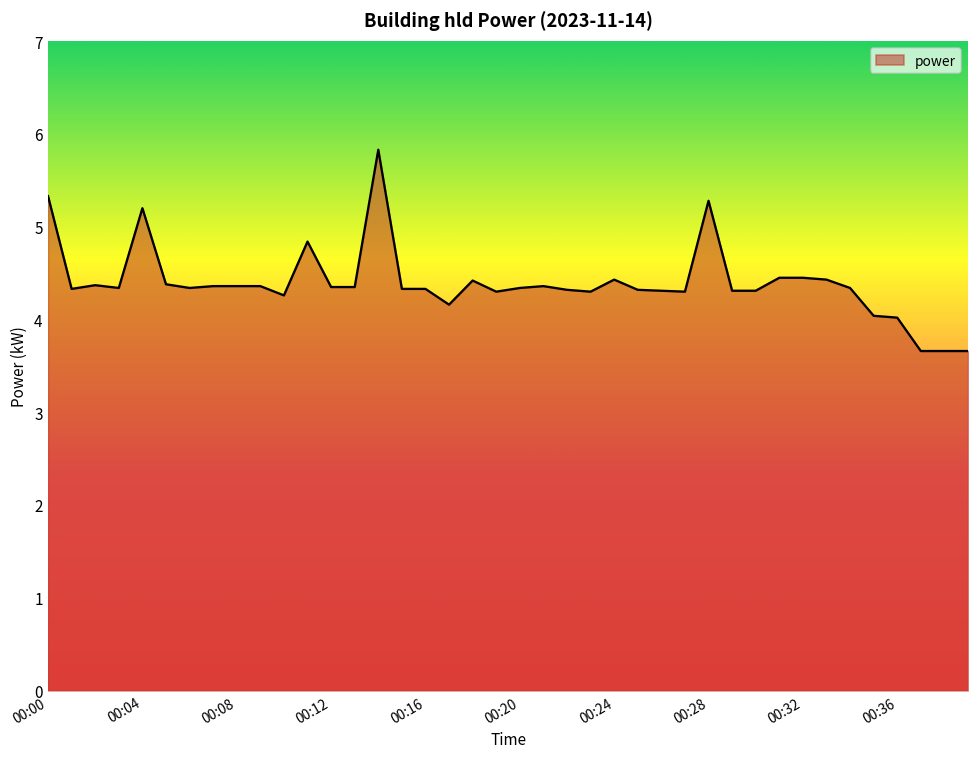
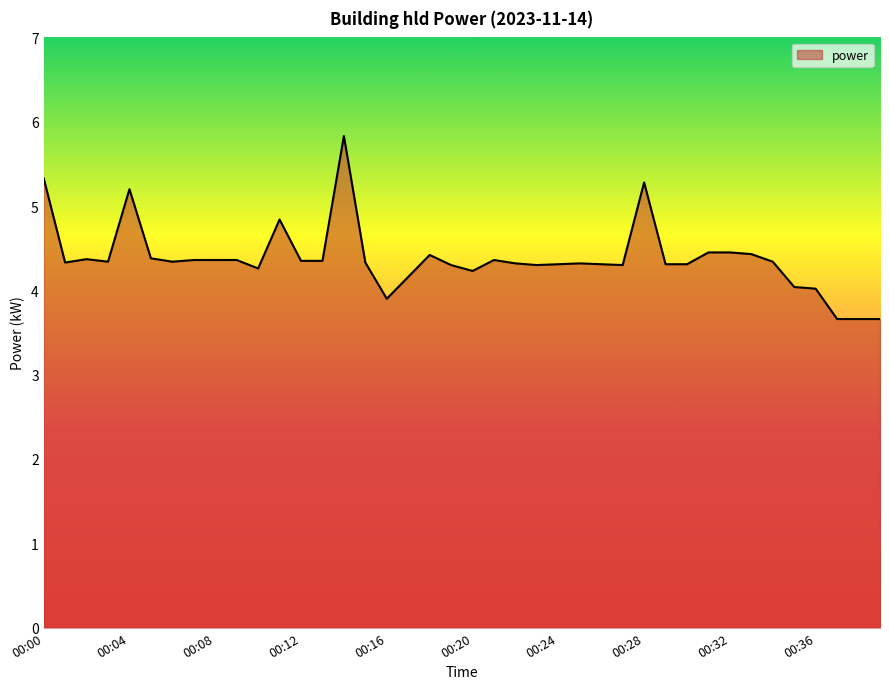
00:16: 4.3 -> 3.9
00:20: 4.3 -> 4.2
00:24: 4.4 -> 4.3
